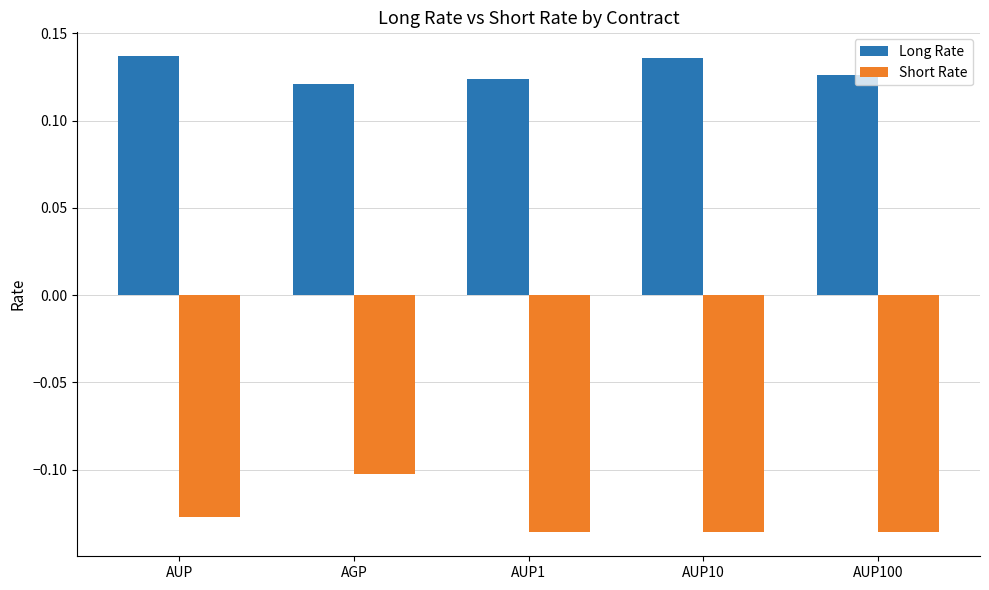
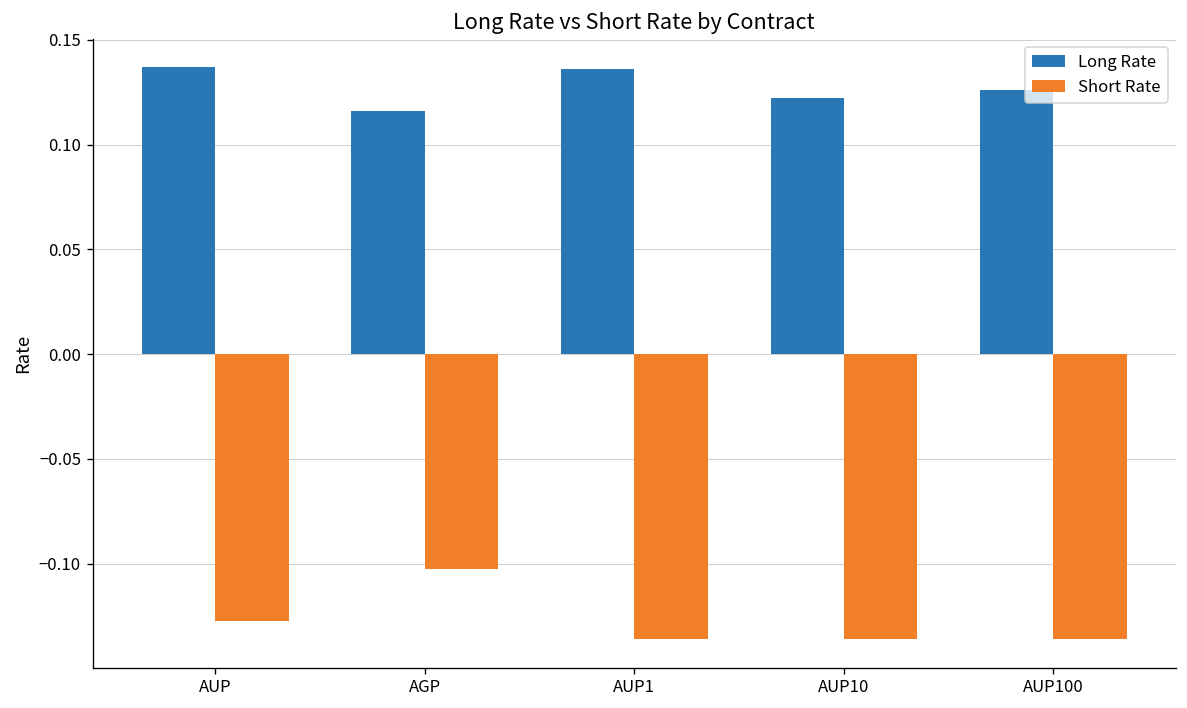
Long Rate, AGP: 0.121 -> 0.116
Long Rate, AUP1: 0.124 -> 0.136
Long Rate, AUP10: 0.136 -> 0.122
